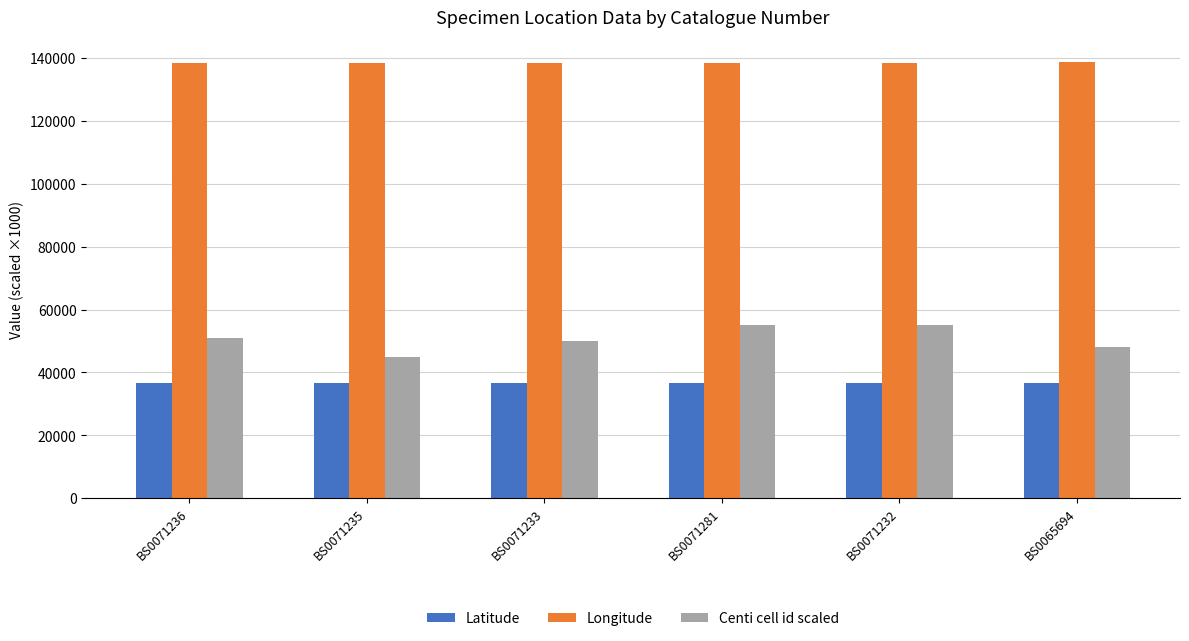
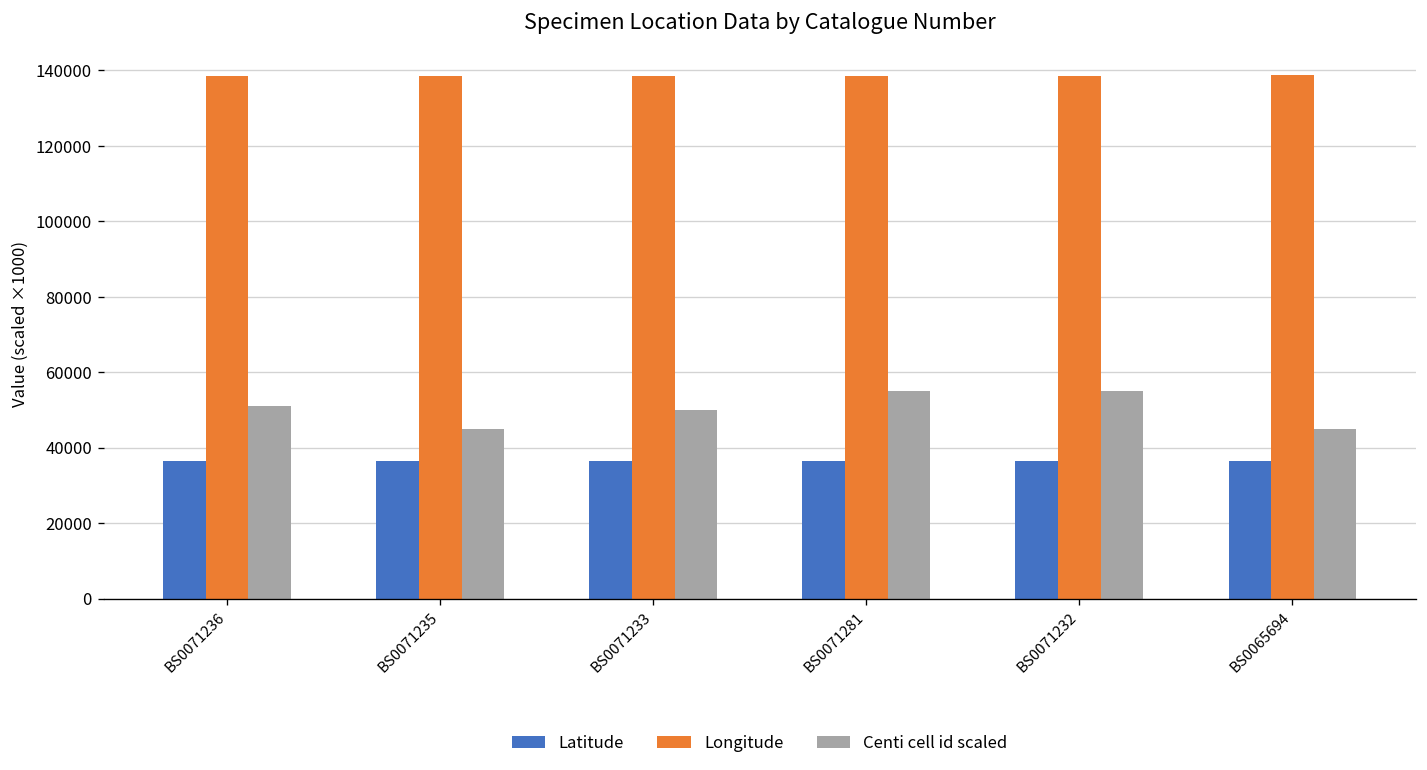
Centi cell id scaled, BS0065694: 48000 -> 45000
